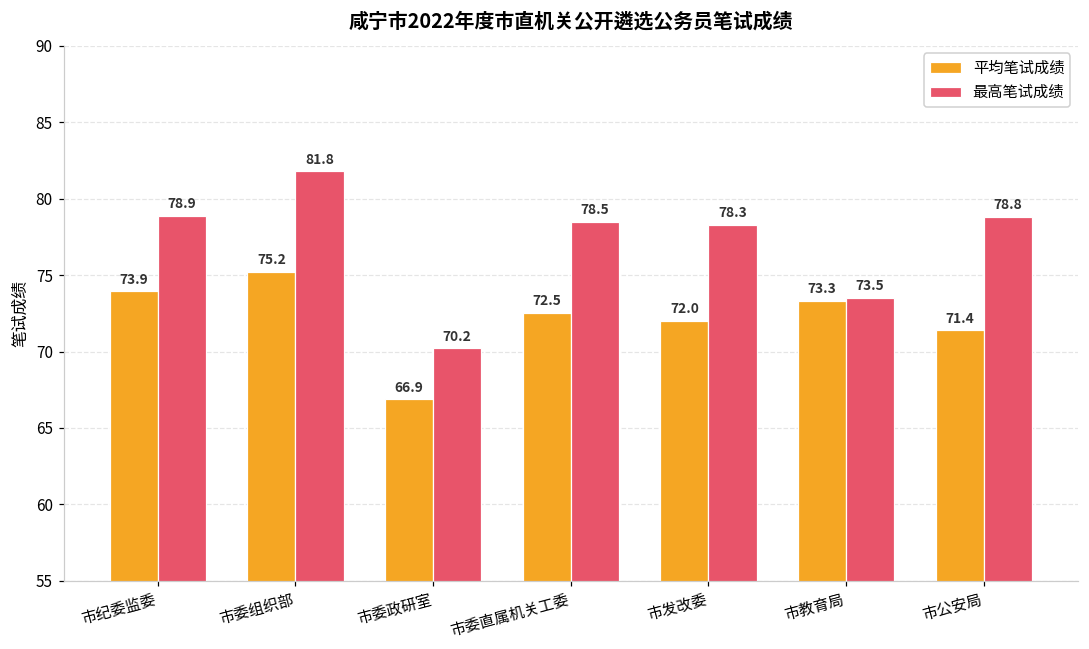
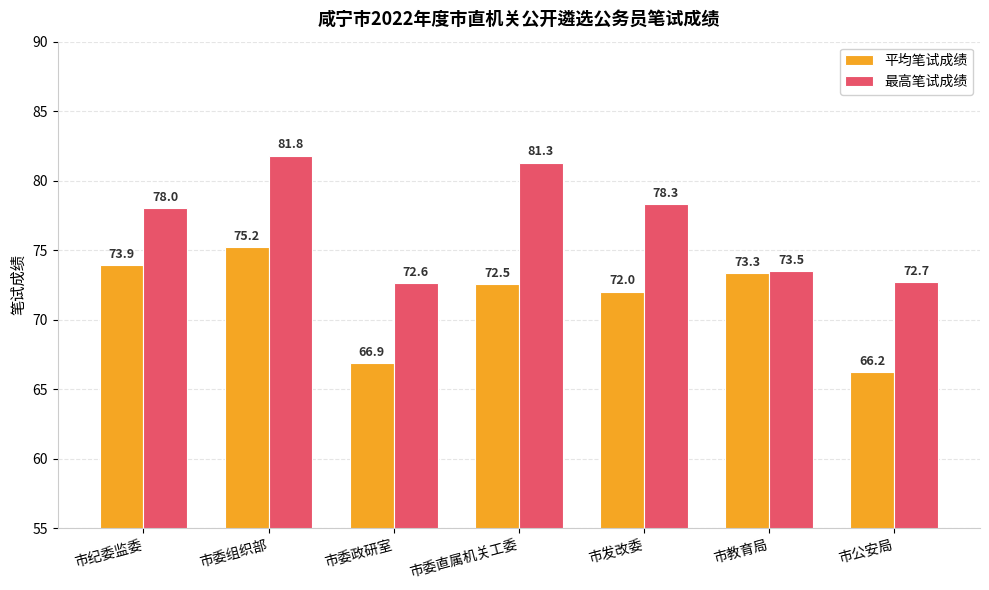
最高笔试成绩, 市纪委监委: 78.9 -> 78.0
最高笔试成绩, 市委政研室: 70.2 -> 72.6
最高笔试成绩, 市委直属机关工委: 78.5 -> 81.3
平均笔试成绩, 市公安局: 71.4 -> 66.2
最高笔试成绩, 市公安局: 78.8 -> 72.7
